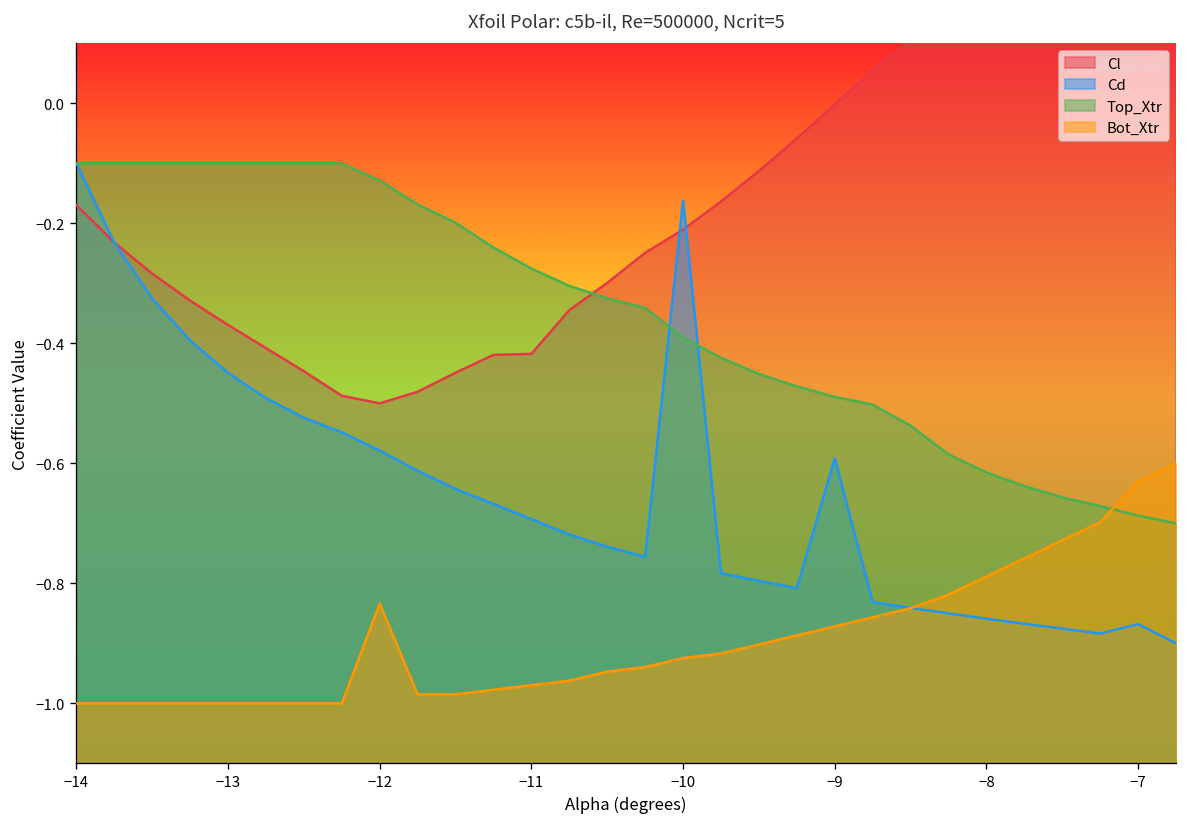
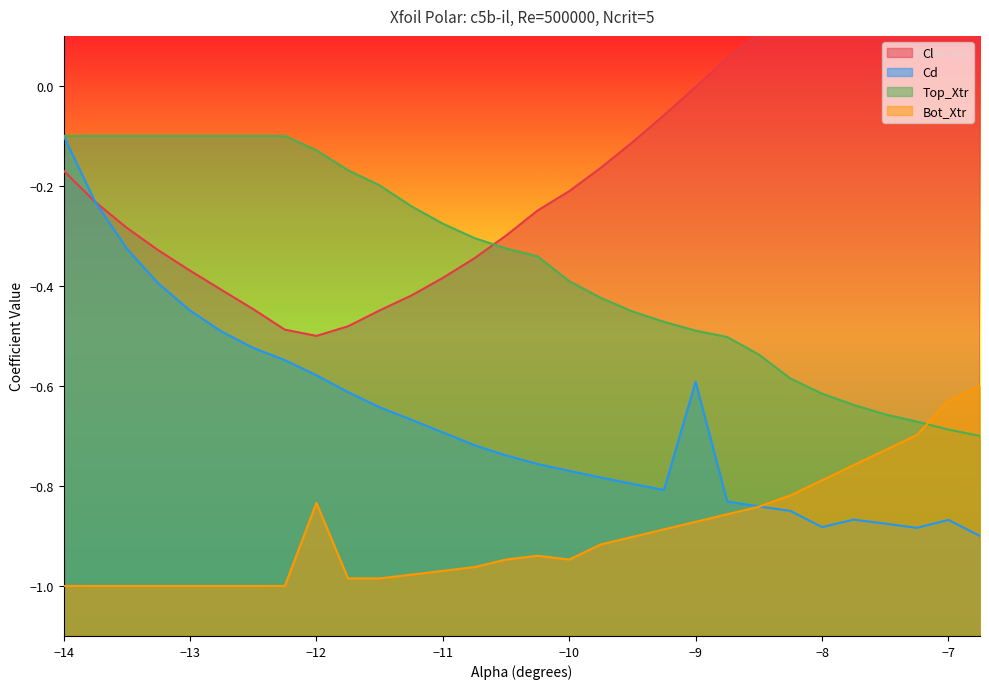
Cl, −11: -0.42 -> -0.38
Cd, −10: -0.16 -> -0.77
Bot_Xtr, −10: -0.92 -> -0.95
Cd, −8: -0.86 -> -0.88
